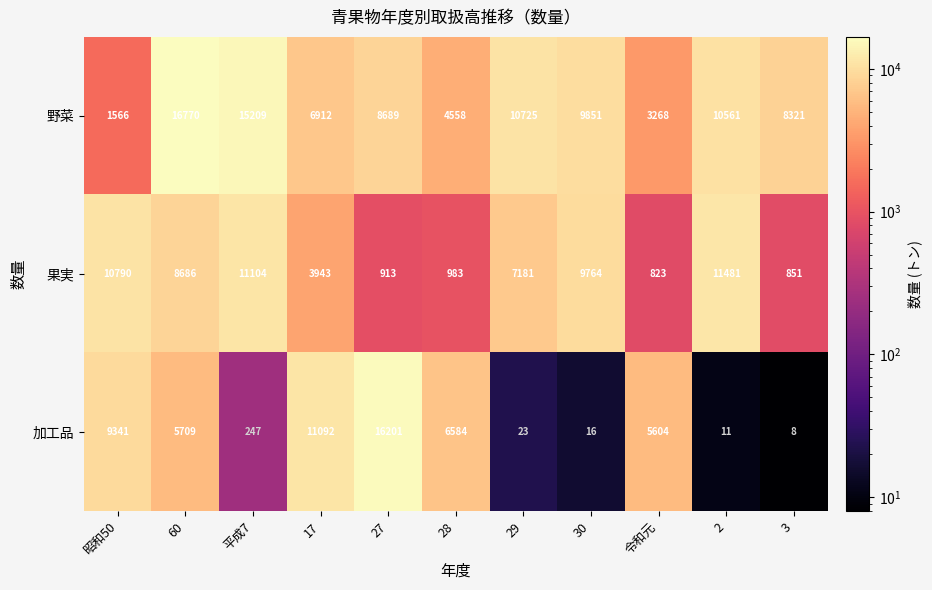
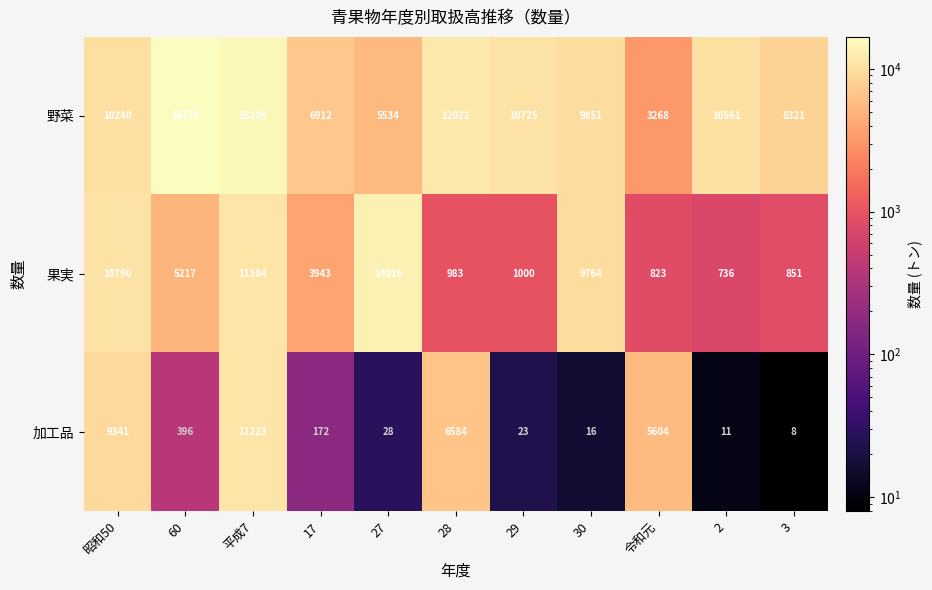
野菜, 昭和50: 1566 -> 10240
野菜, 27: 8689 -> 5534
野菜, 28: 4558 -> 12022
果実, 60: 8686 -> 5217
果実, 27: 913 -> 14016
果実, 29: 7181 -> 1000
果実, 2: 11481 -> 736
加工品, 60: 5709 -> 396
加工品, 平成7: 247 -> 11223
加工品, 17: 11092 -> 172
加工品, 27: 16201 -> 28
